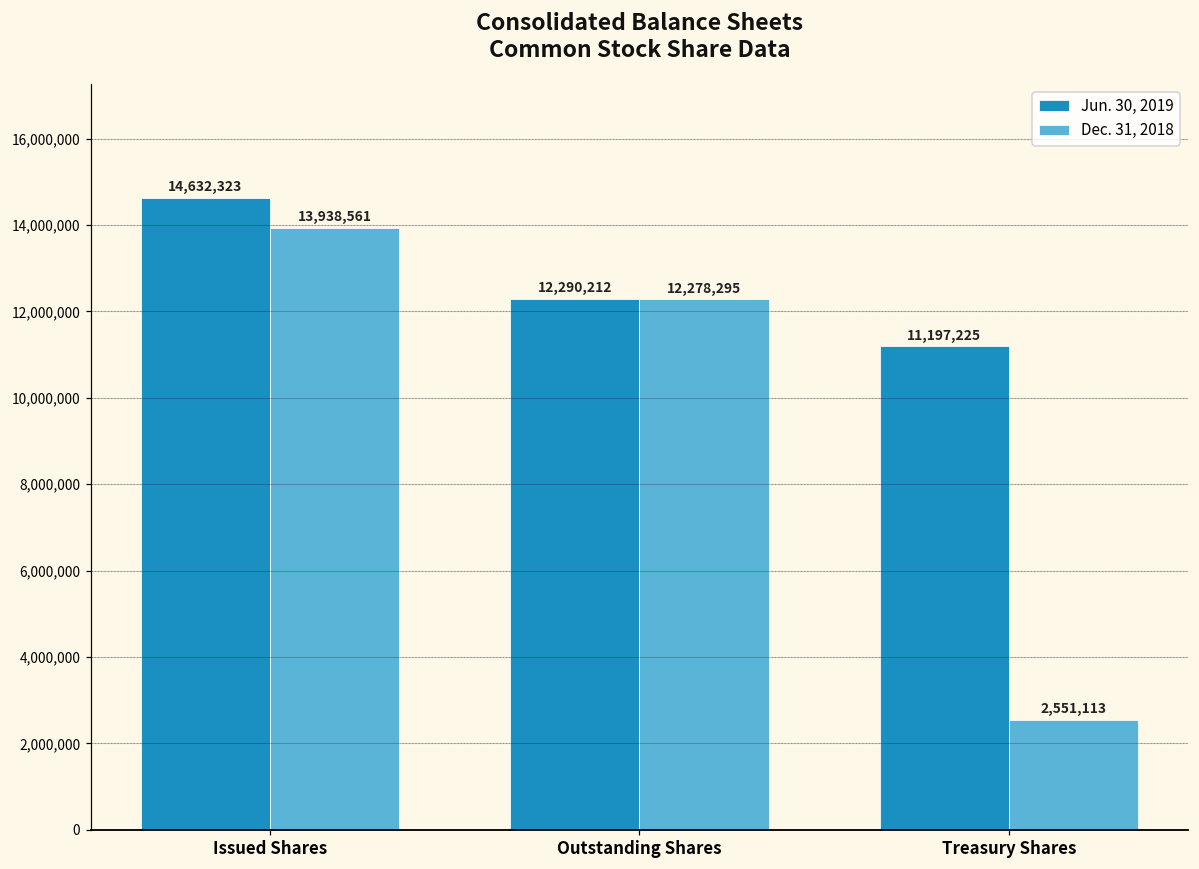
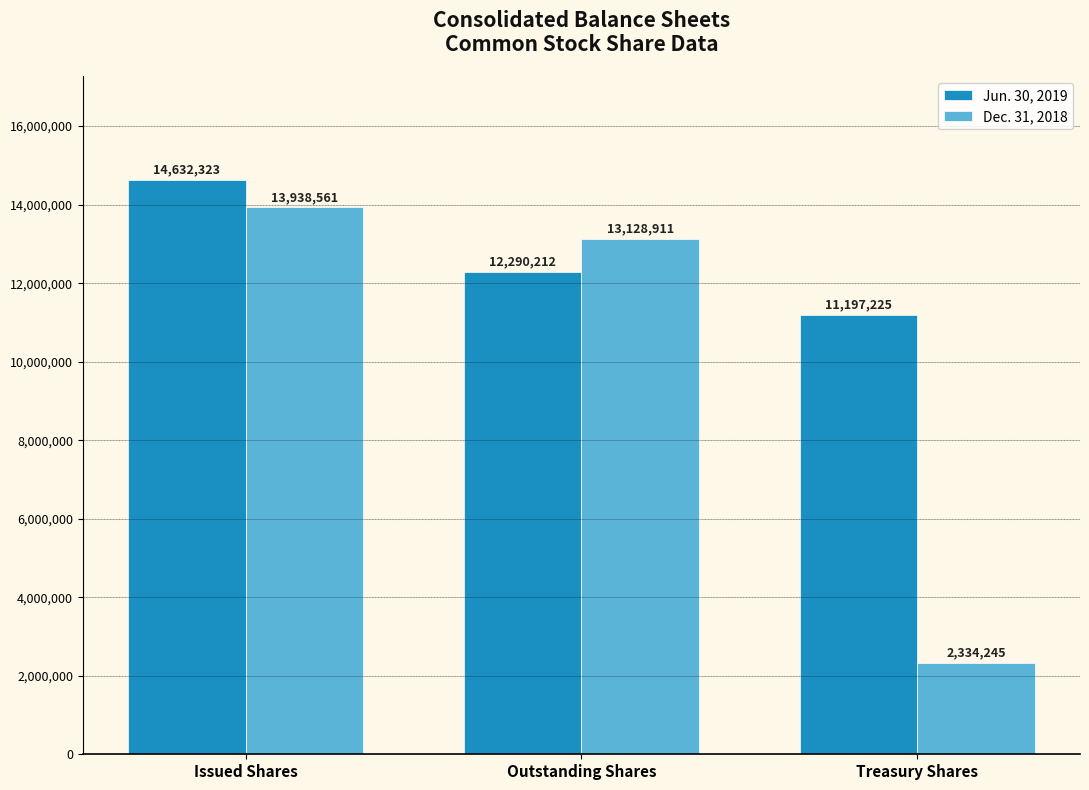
Dec. 31, 2018, Outstanding Shares: 12,278,295 -> 13,128,911
Dec. 31, 2018, Treasury Shares: 2,551,113 -> 2,334,245
